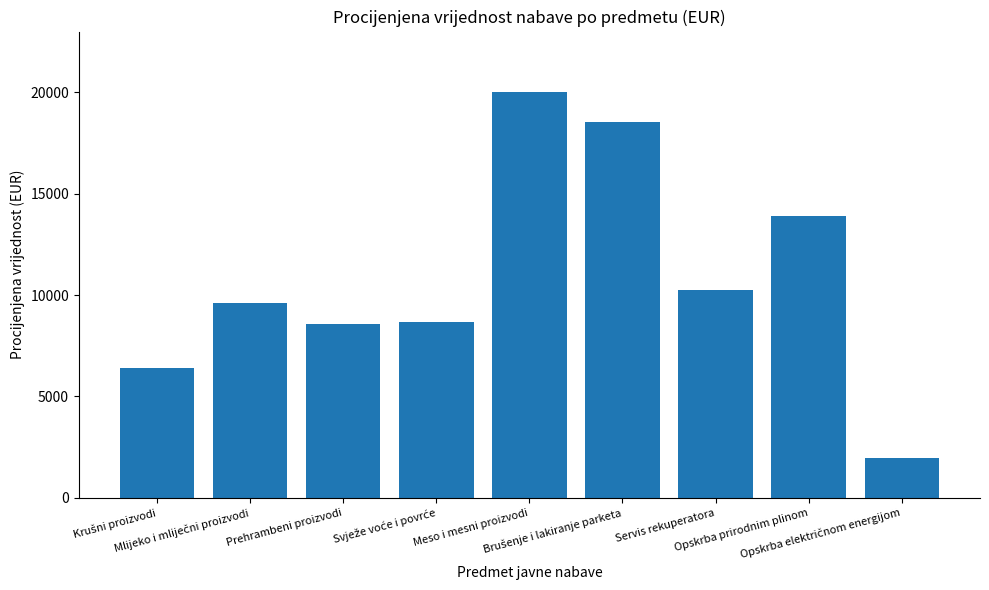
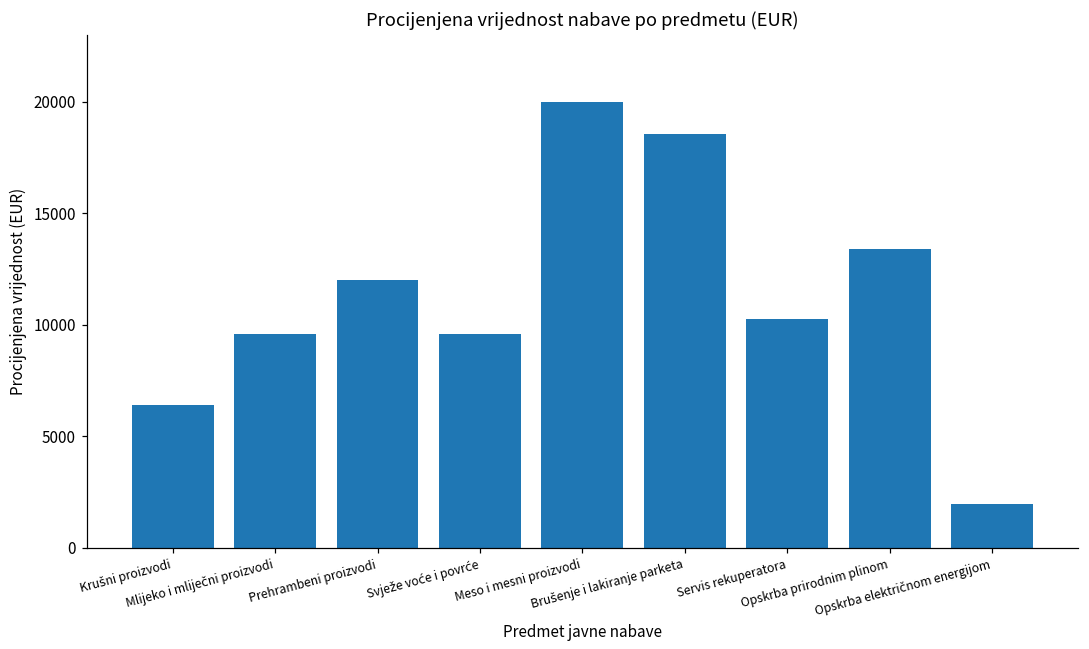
Prehrambeni proizvodi: 8600 -> 12000
Svježe voće i povrće: 8700 -> 9600
Opskrba prirodnim plinom: 13900 -> 13400
